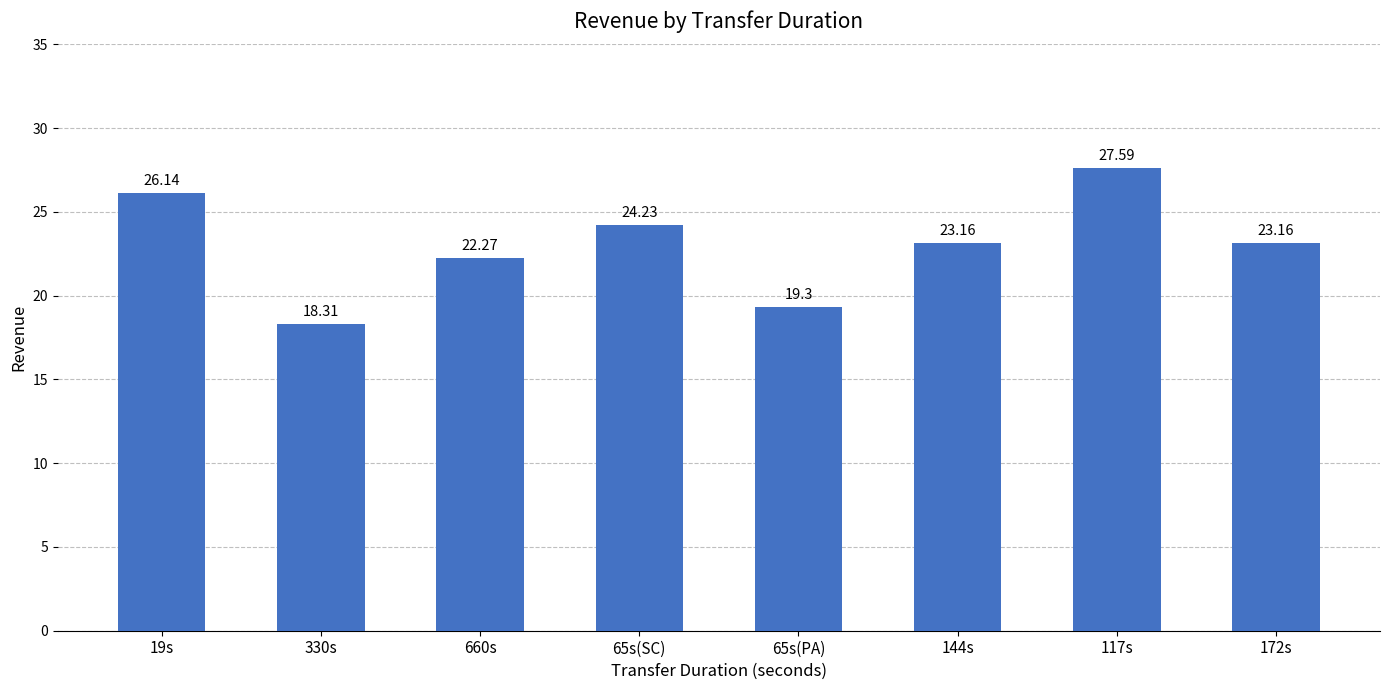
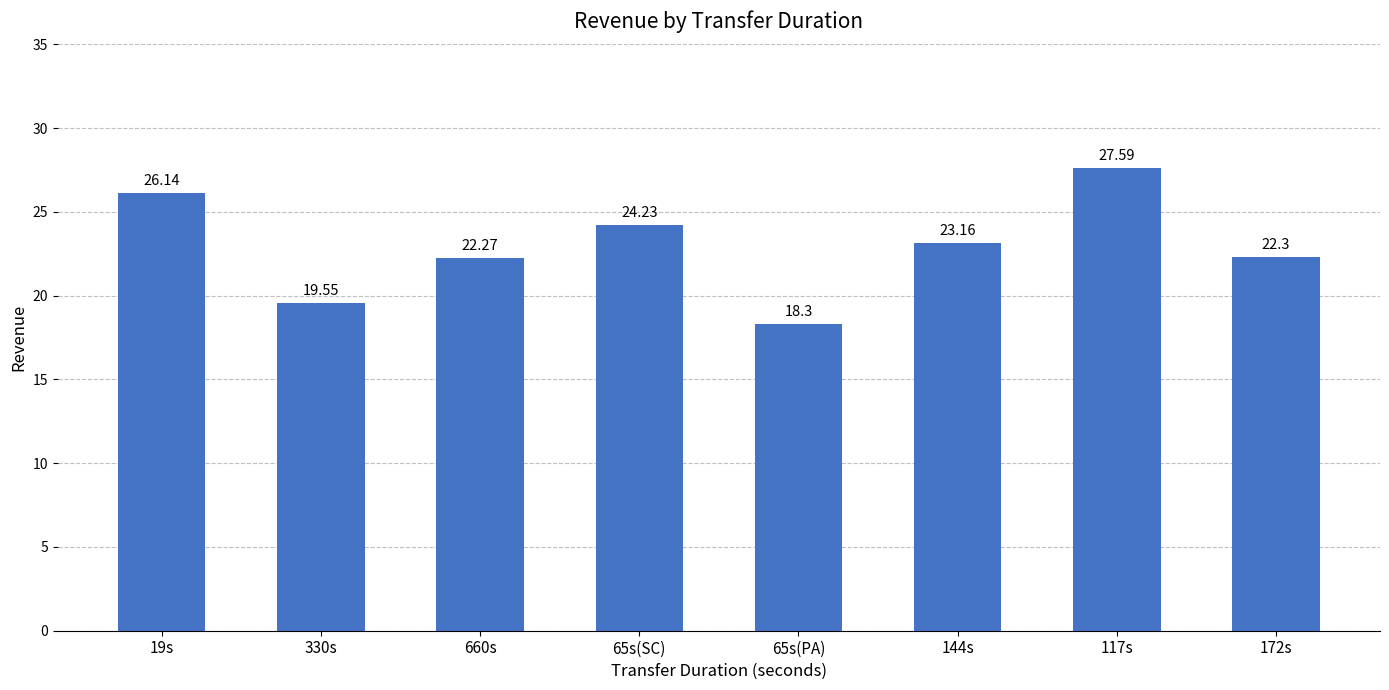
330s: 18.31 -> 19.55
65s(PA): 19.3 -> 18.3
172s: 23.16 -> 22.3
